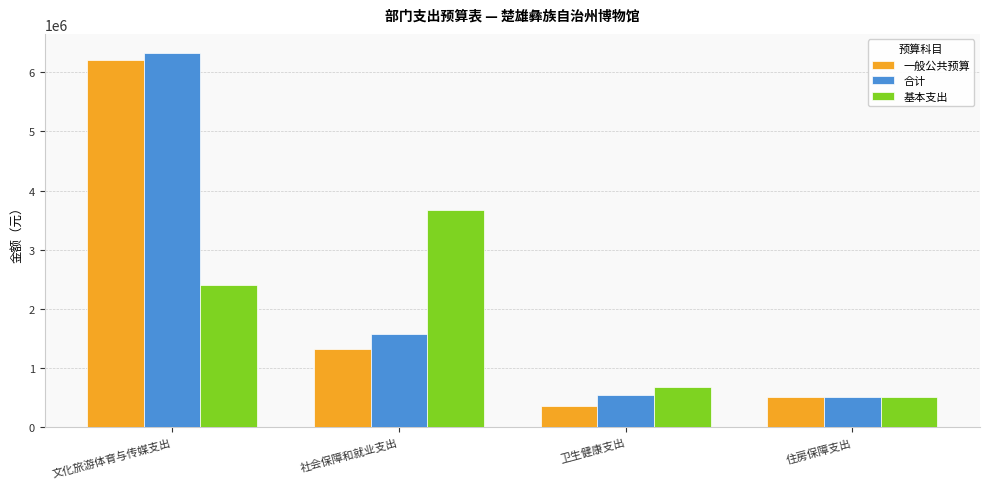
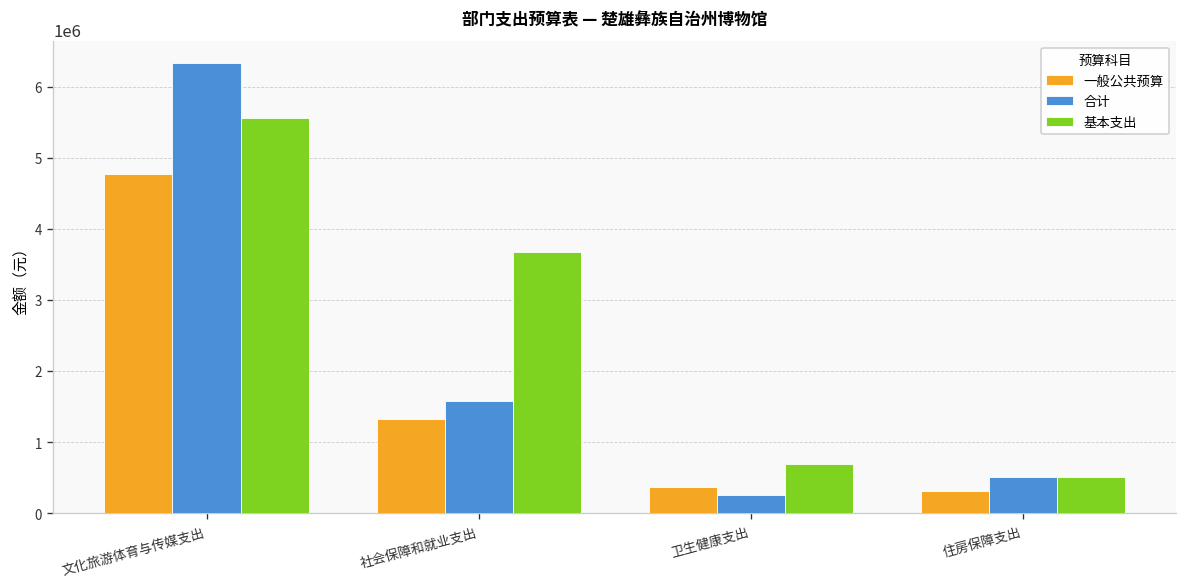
一般公共预算, 文化旅游体育与传媒支出: 6200000 -> 4800000
基本支出, 文化旅游体育与传媒支出: 2400000 -> 5600000
合计, 卫生健康支出: 500000 -> 300000
一般公共预算, 住房保障支出: 500000 -> 300000
